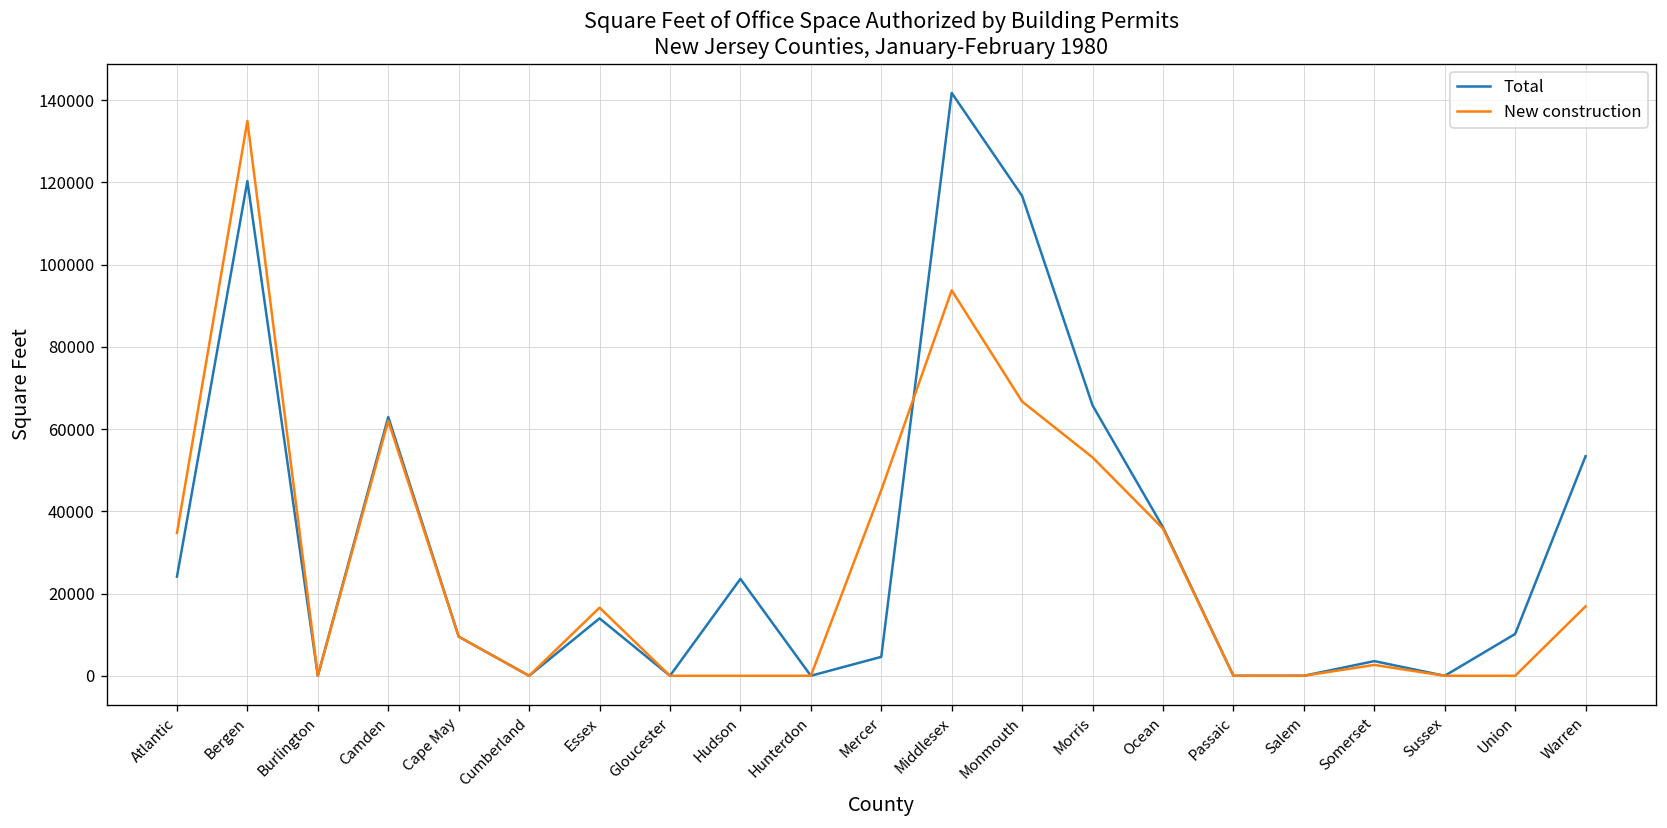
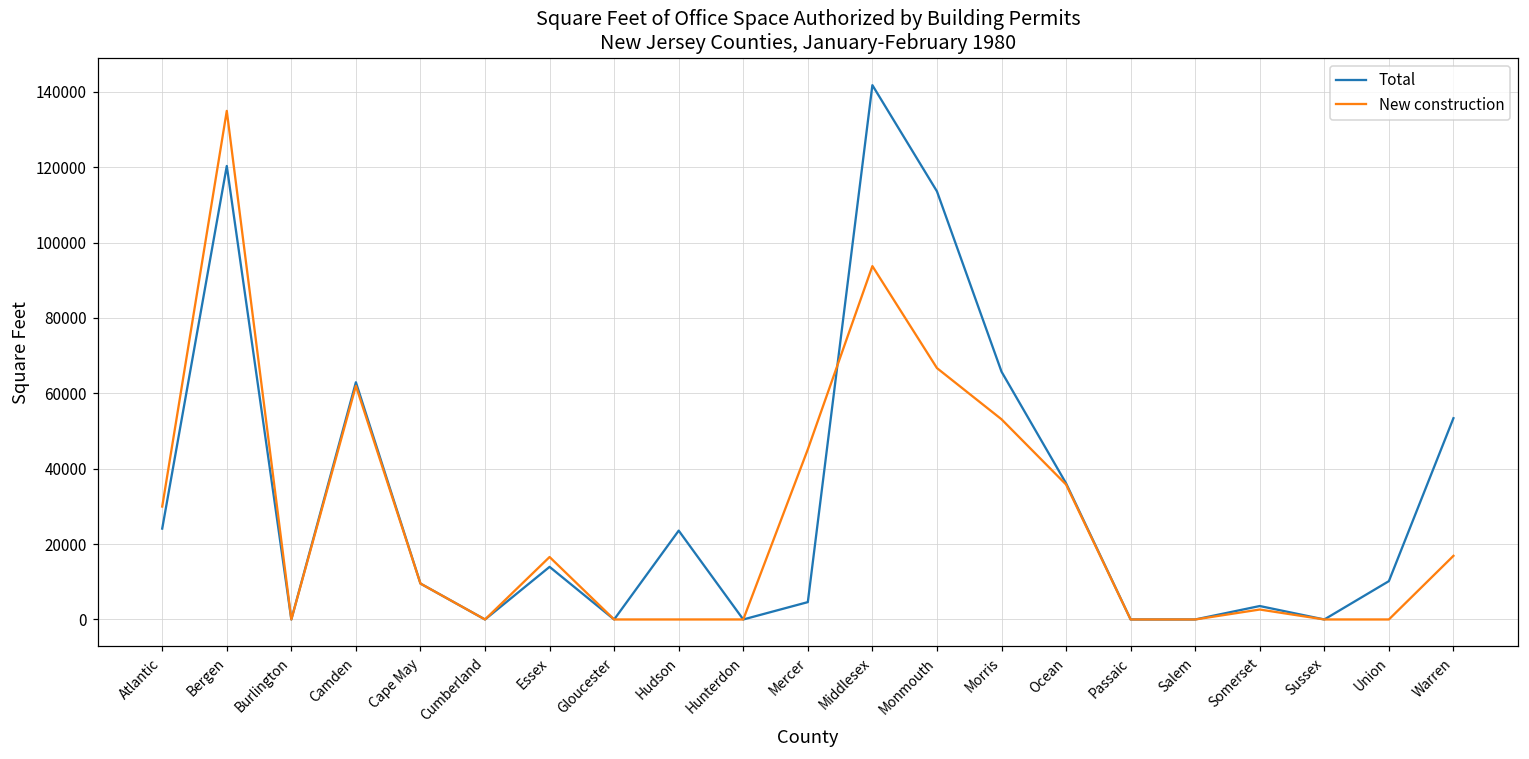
New construction, Atlantic: 35000 -> 30000
Total, Monmouth: 117000 -> 114000
